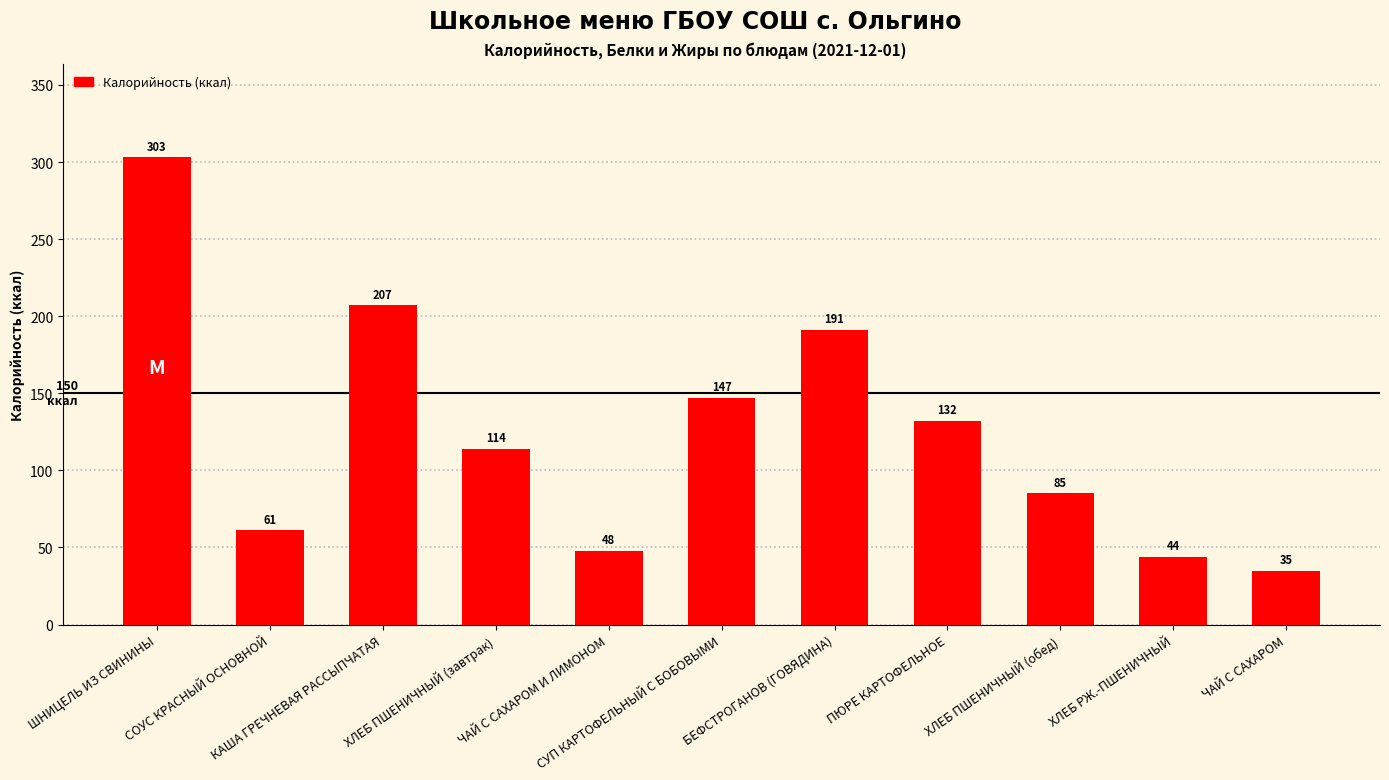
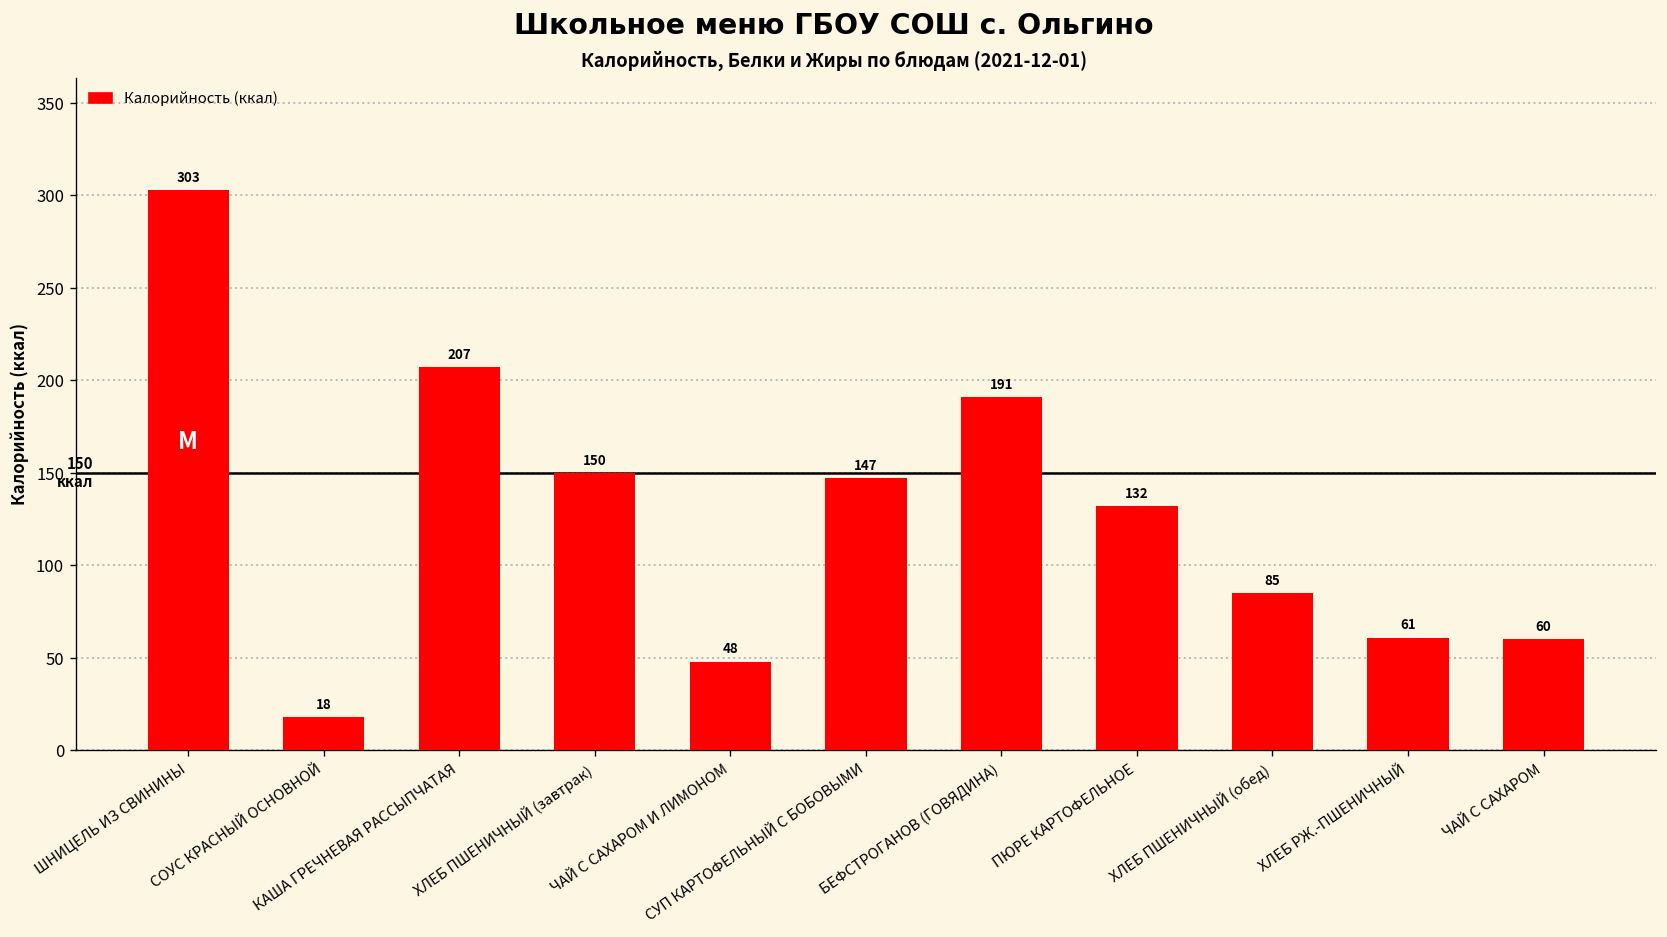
СОУС КРАСНЫЙ ОСНОВНОЙ: 61 -> 18
ХЛЕБ ПШЕНИЧНЫЙ (завтрак): 114 -> 150
ХЛЕБ РЖ.-ПШЕНИЧНЫЙ: 44 -> 61
ЧАЙ С САХАРОМ: 35 -> 60
